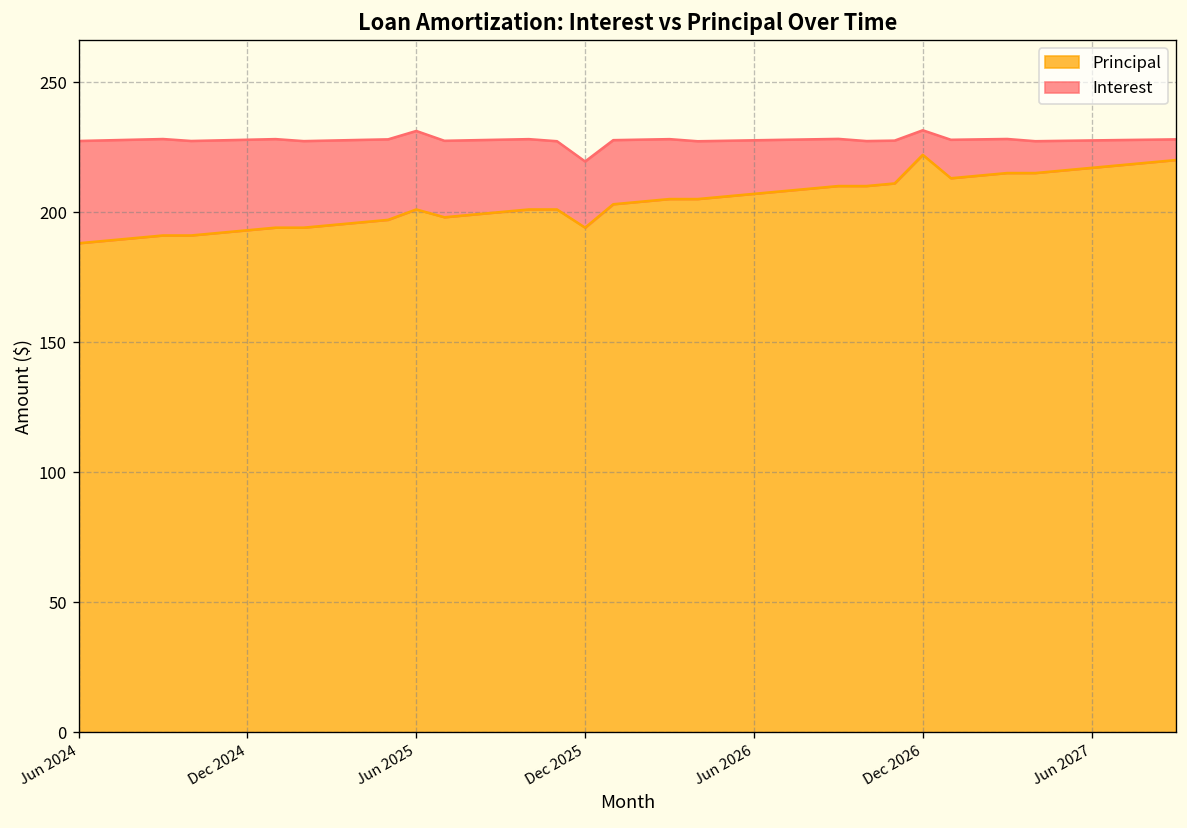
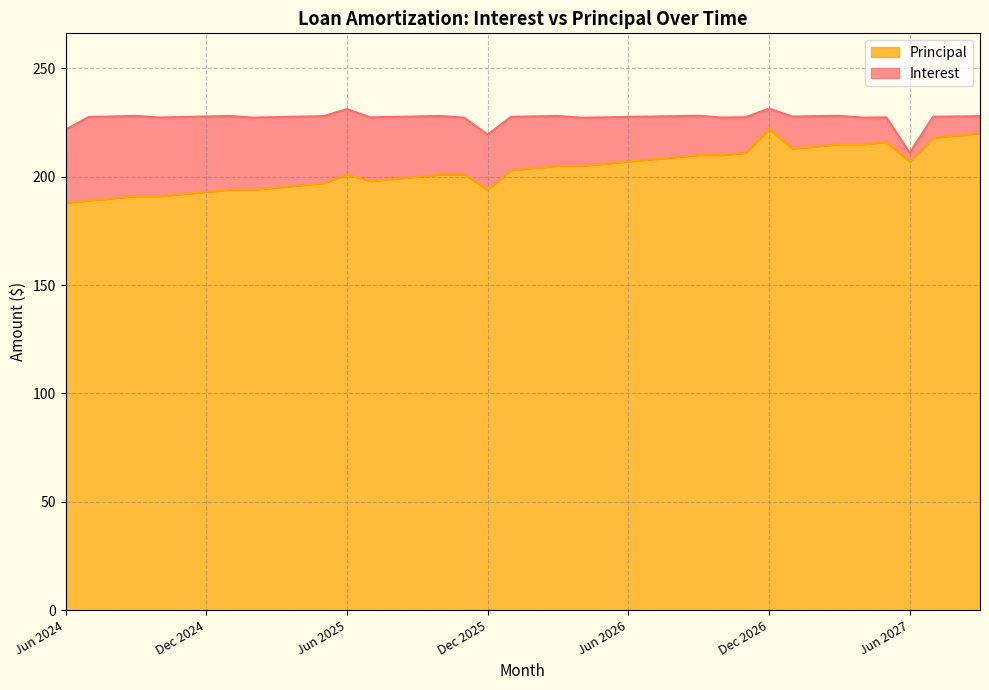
Interest, Jun 2024: 39 -> 34
Principal, Jun 2027: 217 -> 207
Interest, Jun 2027: 11 -> 4
